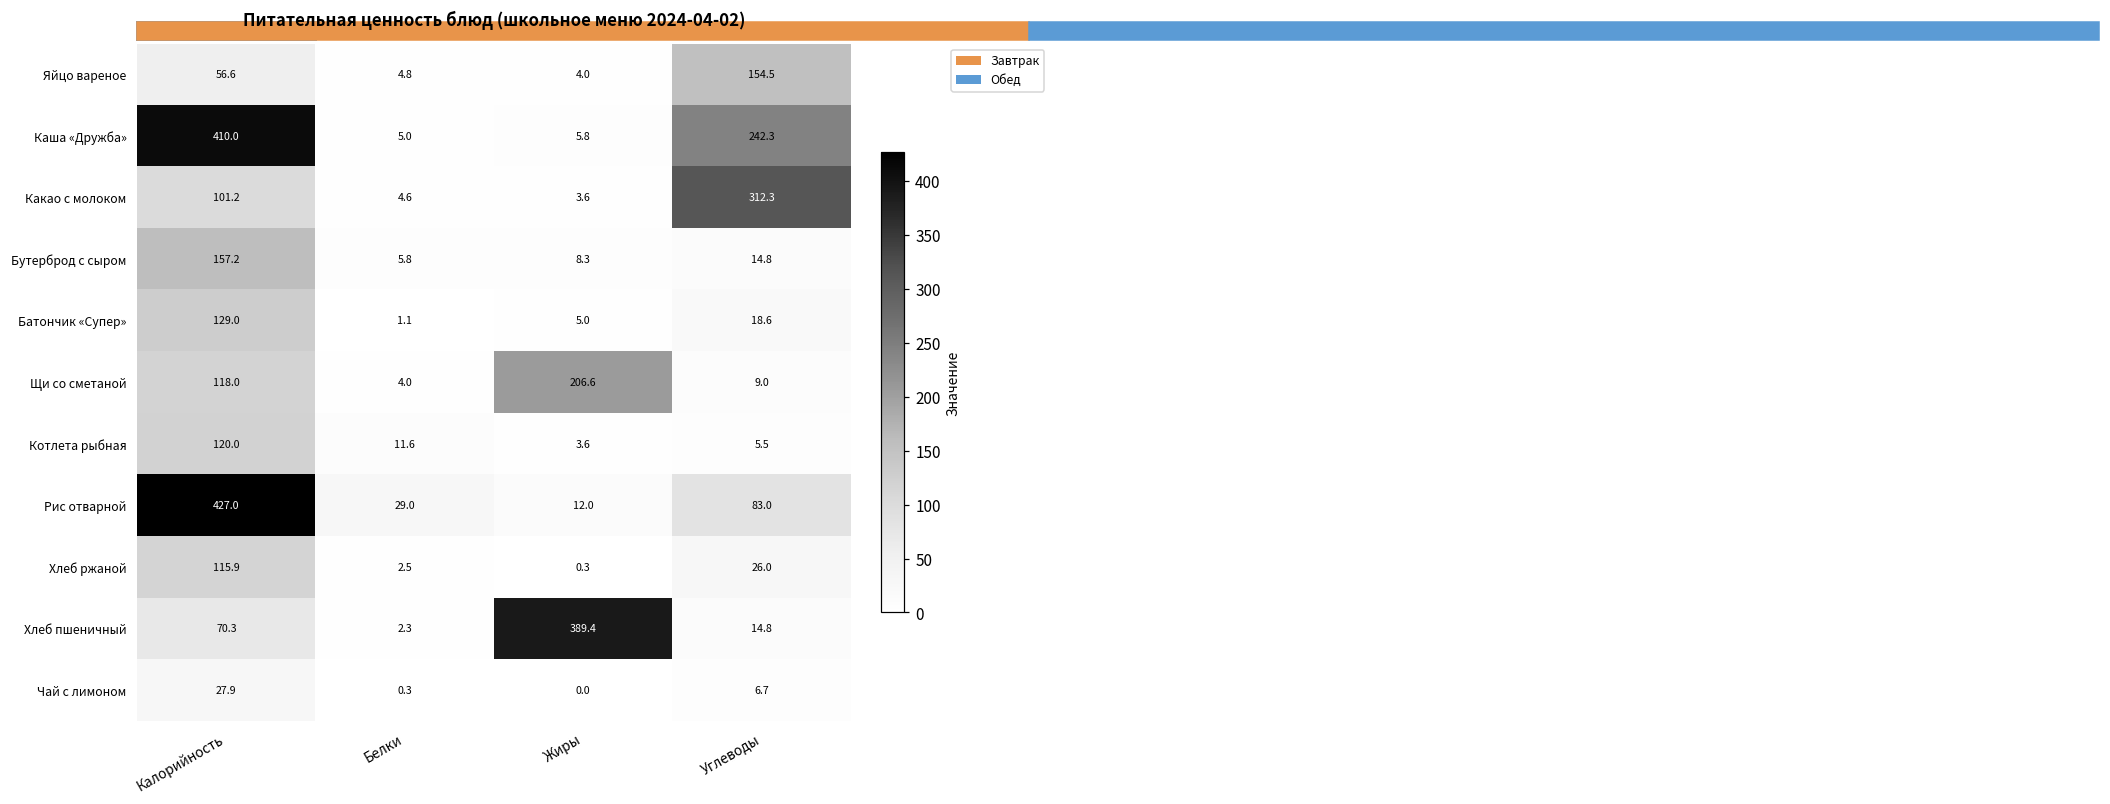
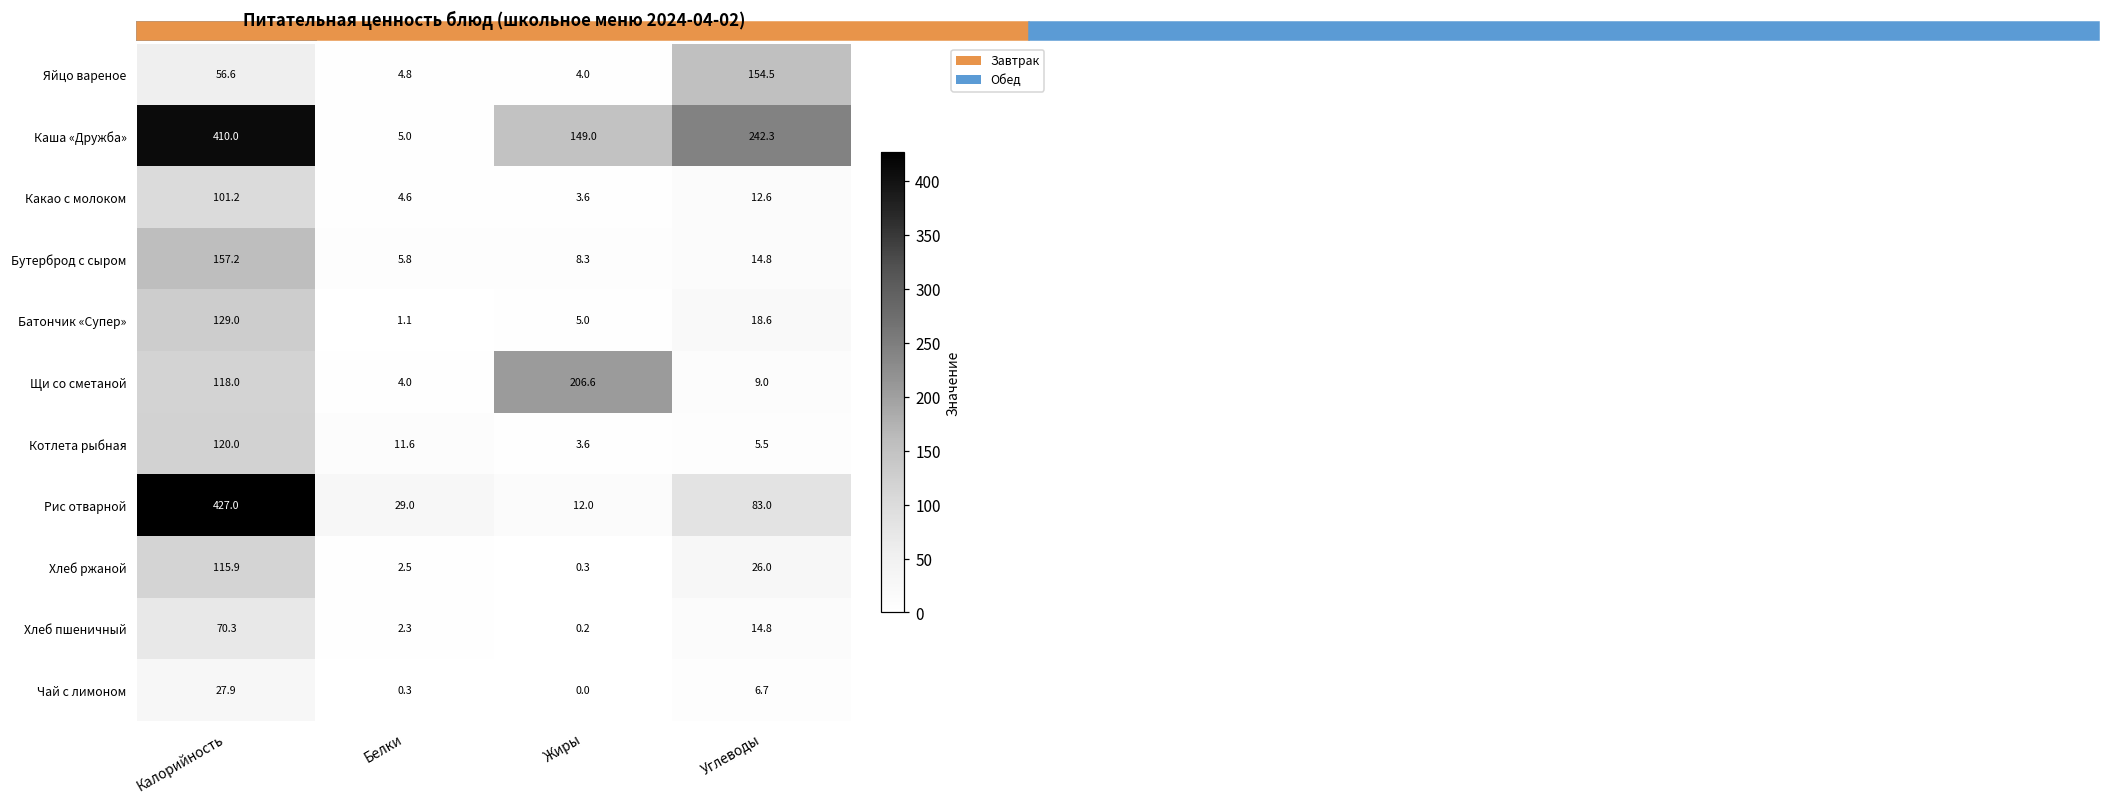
Каша «Дружба», Жиры: 5.8 -> 149.0
Какао с молоком, Углеводы: 312.3 -> 12.6
Хлеб пшеничный, Жиры: 389.4 -> 0.2
